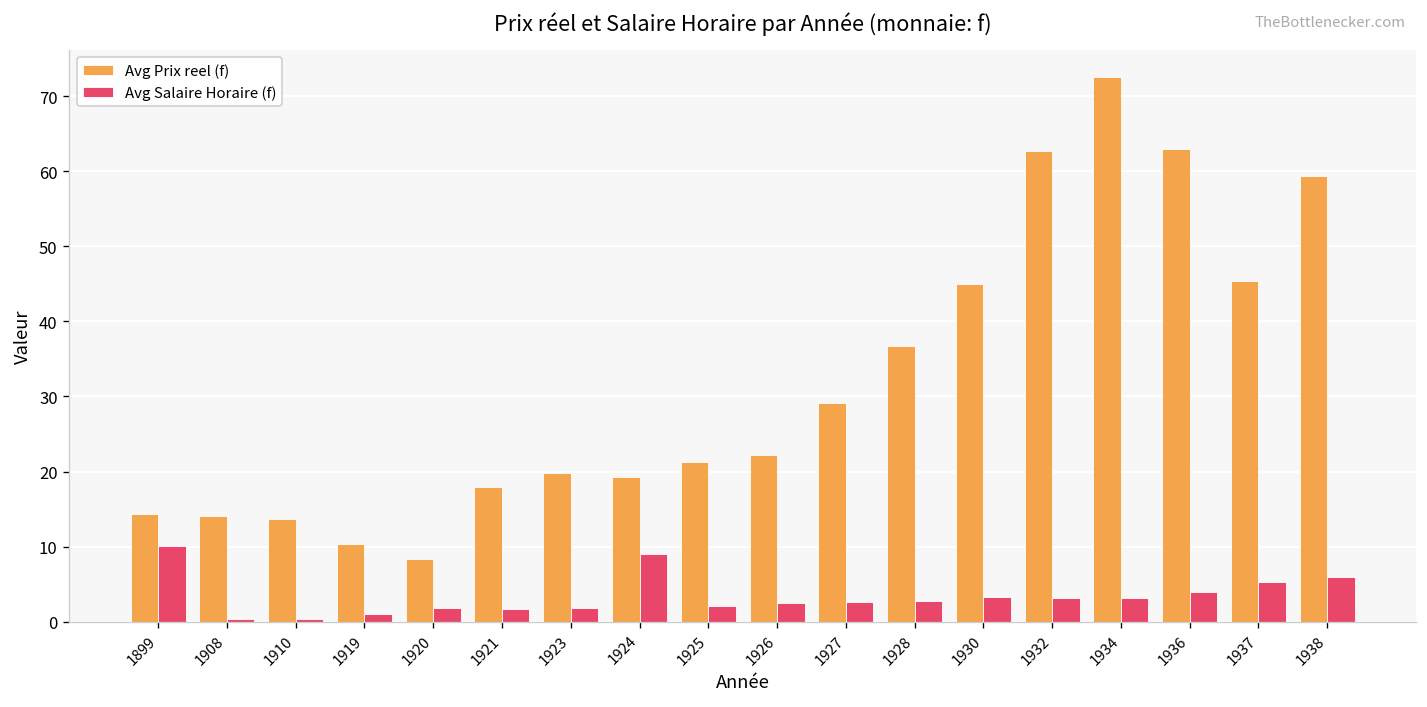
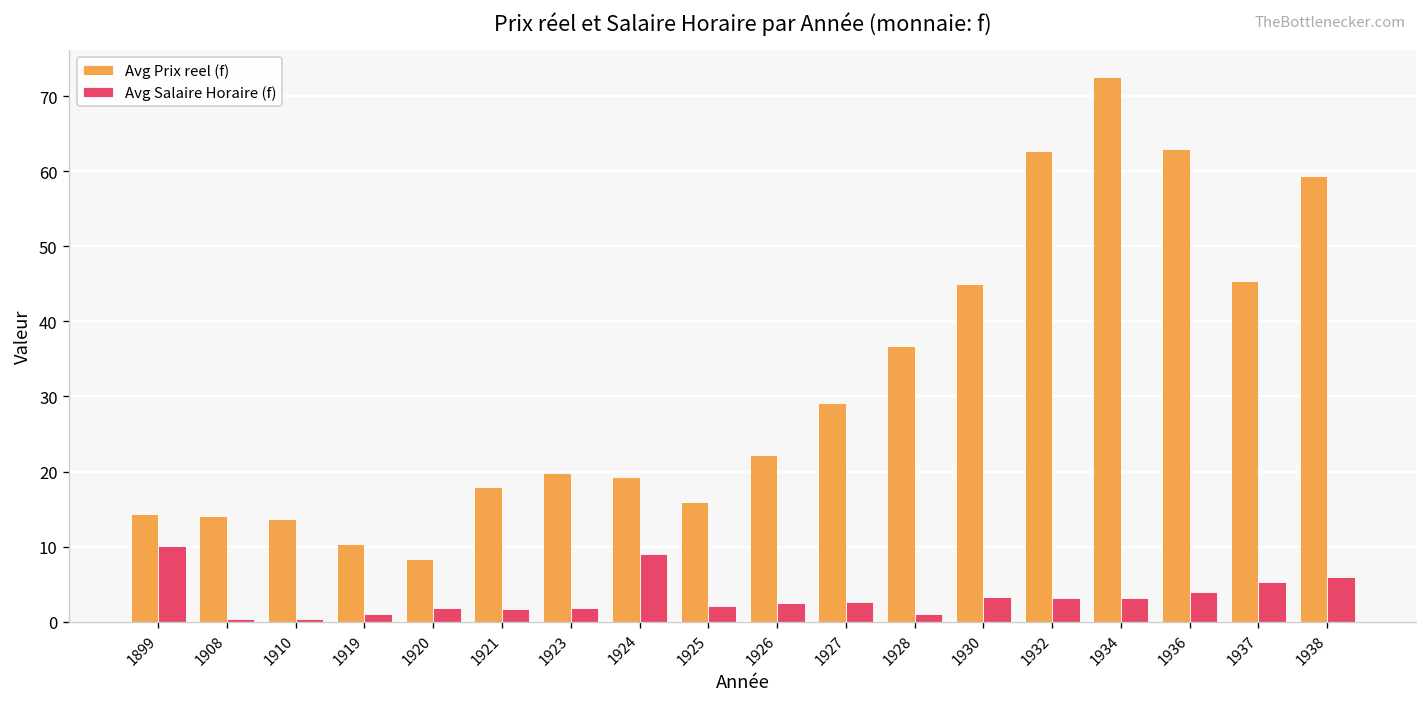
Avg Prix reel (f), 1925: 21 -> 16
Avg Salaire Horaire (f), 1928: 3 -> 1
